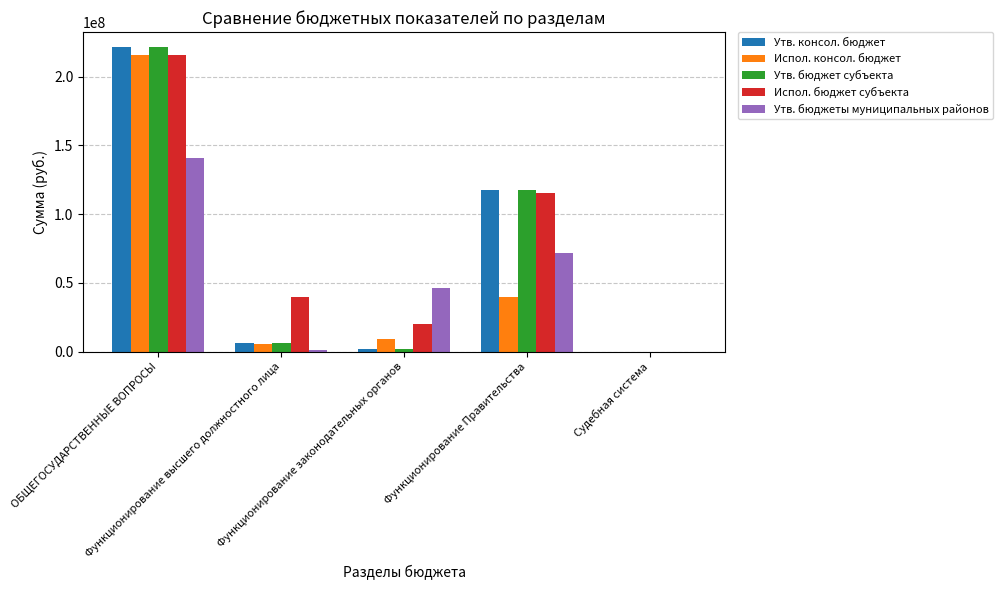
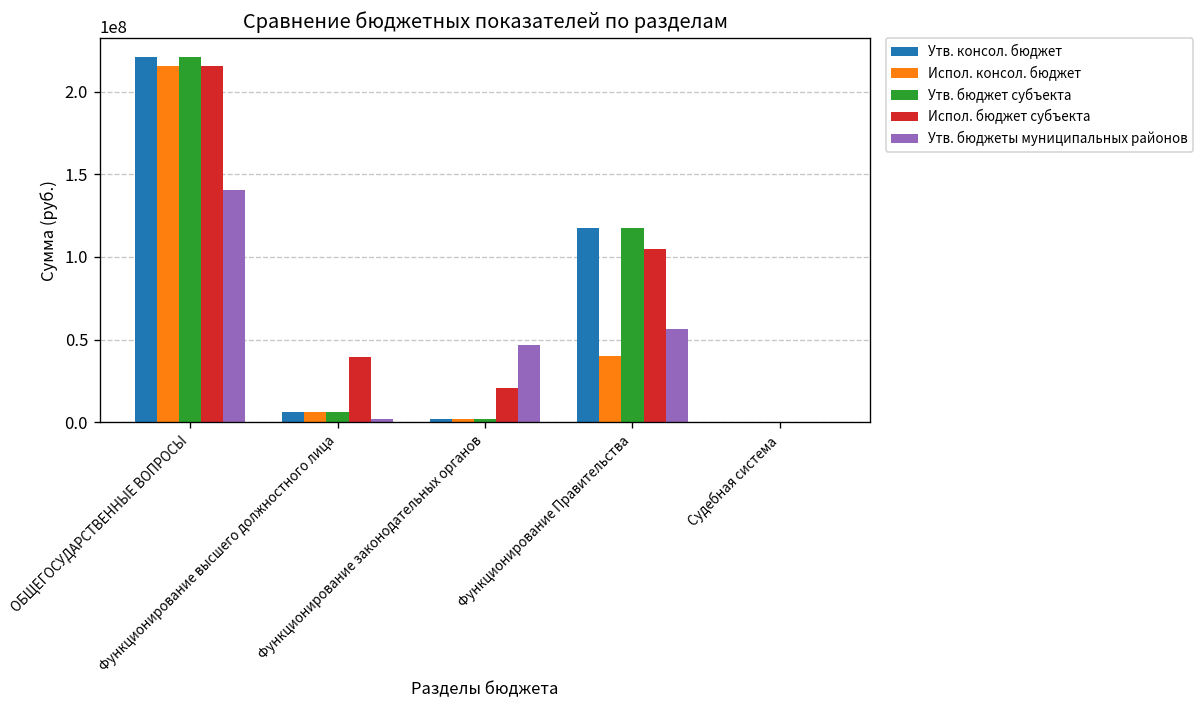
Испол. консол. бюджет, Функционирование законодательных органов: 9000000 -> 2000000
Испол. бюджет субъекта, Функционирование Правительства: 116000000 -> 105000000
Утв. бюджеты муниципальных районов, Функционирование Правительства: 71000000 -> 56000000
